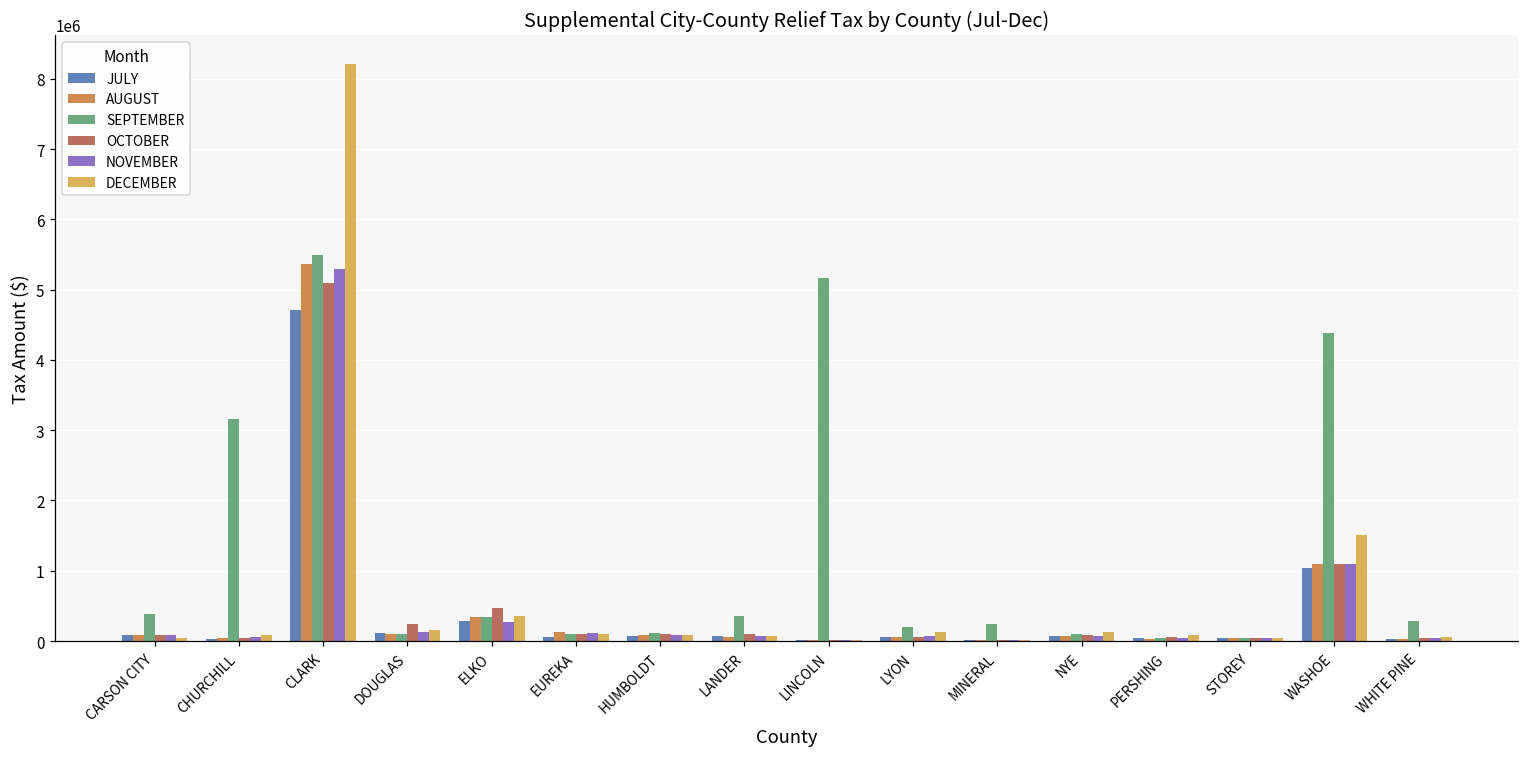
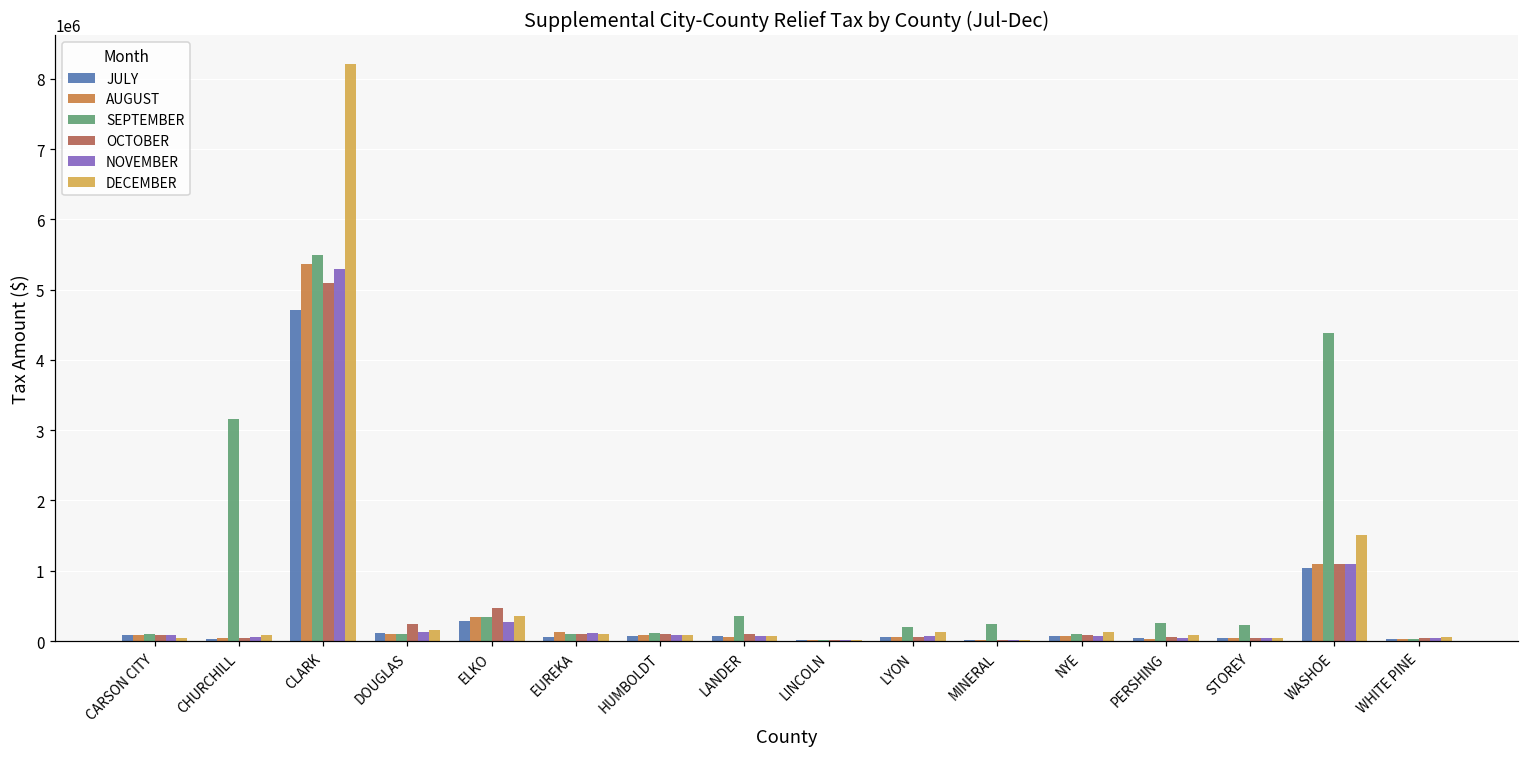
SEPTEMBER, CARSON CITY: 400000 -> 100000
SEPTEMBER, LINCOLN: 5200000 -> 0
SEPTEMBER, PERSHING: 0 -> 300000
SEPTEMBER, STOREY: 0 -> 200000
SEPTEMBER, WHITE PINE: 300000 -> 0
